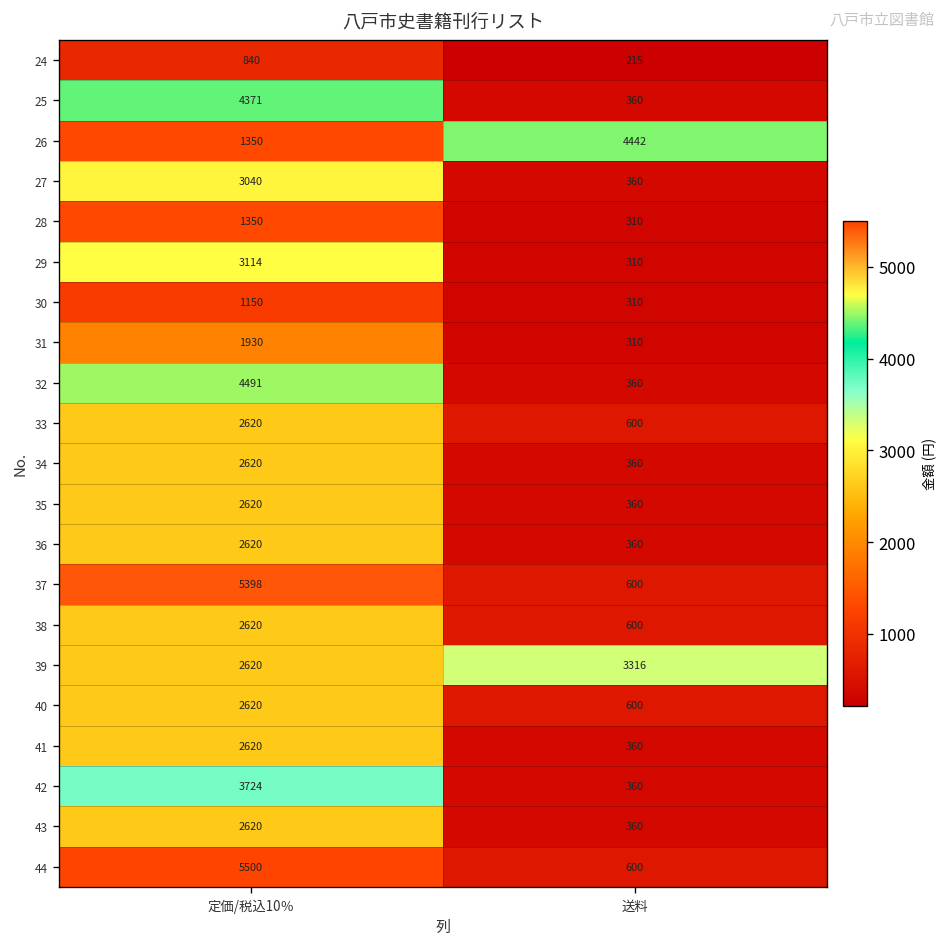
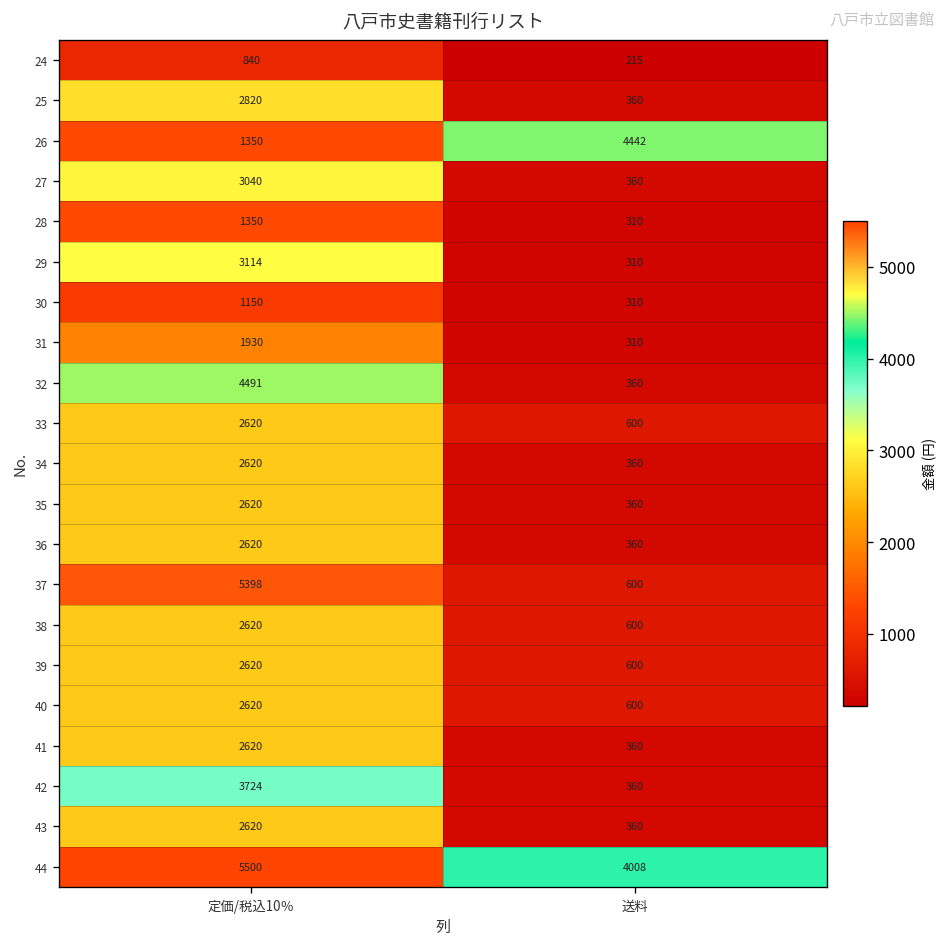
25, 定価/税込10％: 4371 -> 2820
39, 送料: 3316 -> 600
44, 送料: 600 -> 4008
